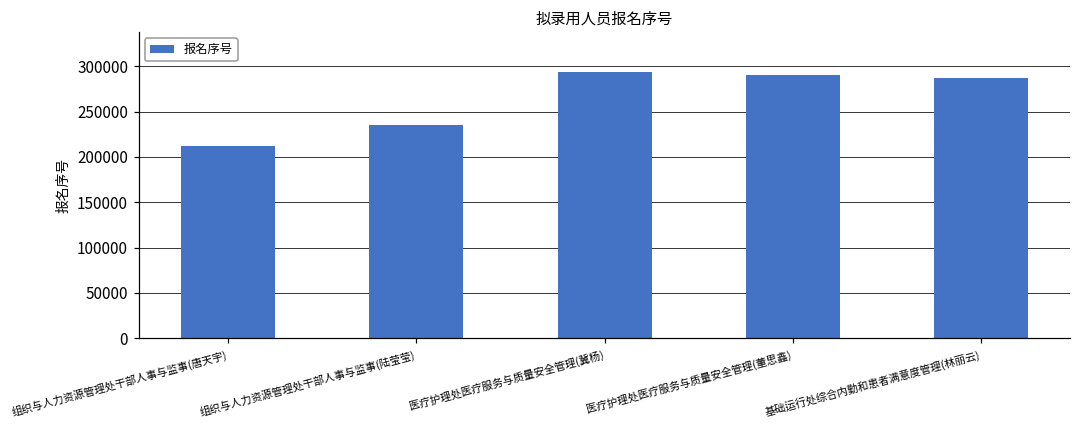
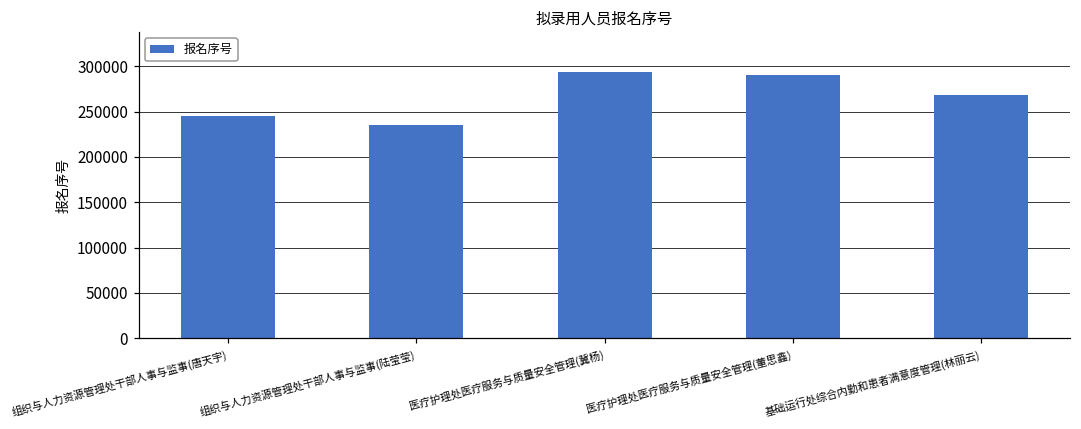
组织与人力资源管理处干部人事与监事(唐天宇): 210000 -> 250000
基础运行处综合内勤和患者满意度管理(林丽云): 290000 -> 270000
